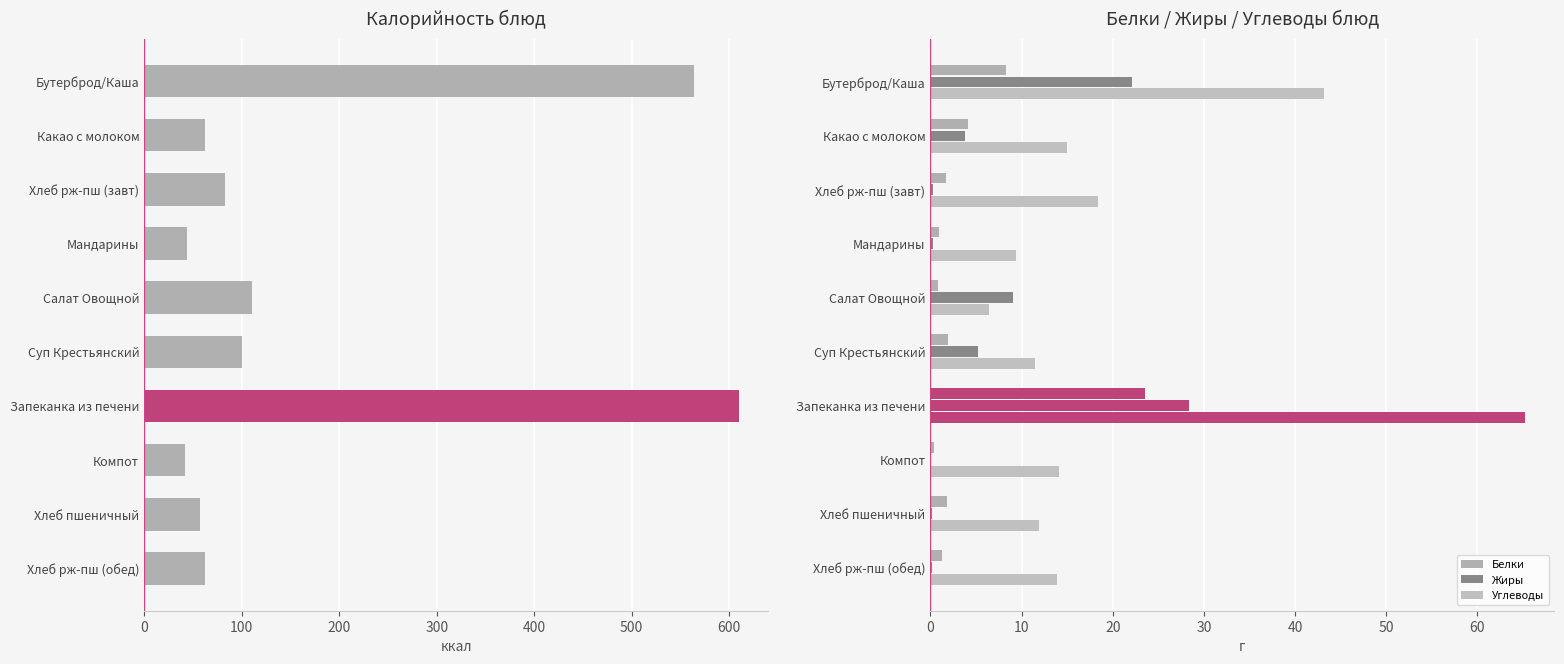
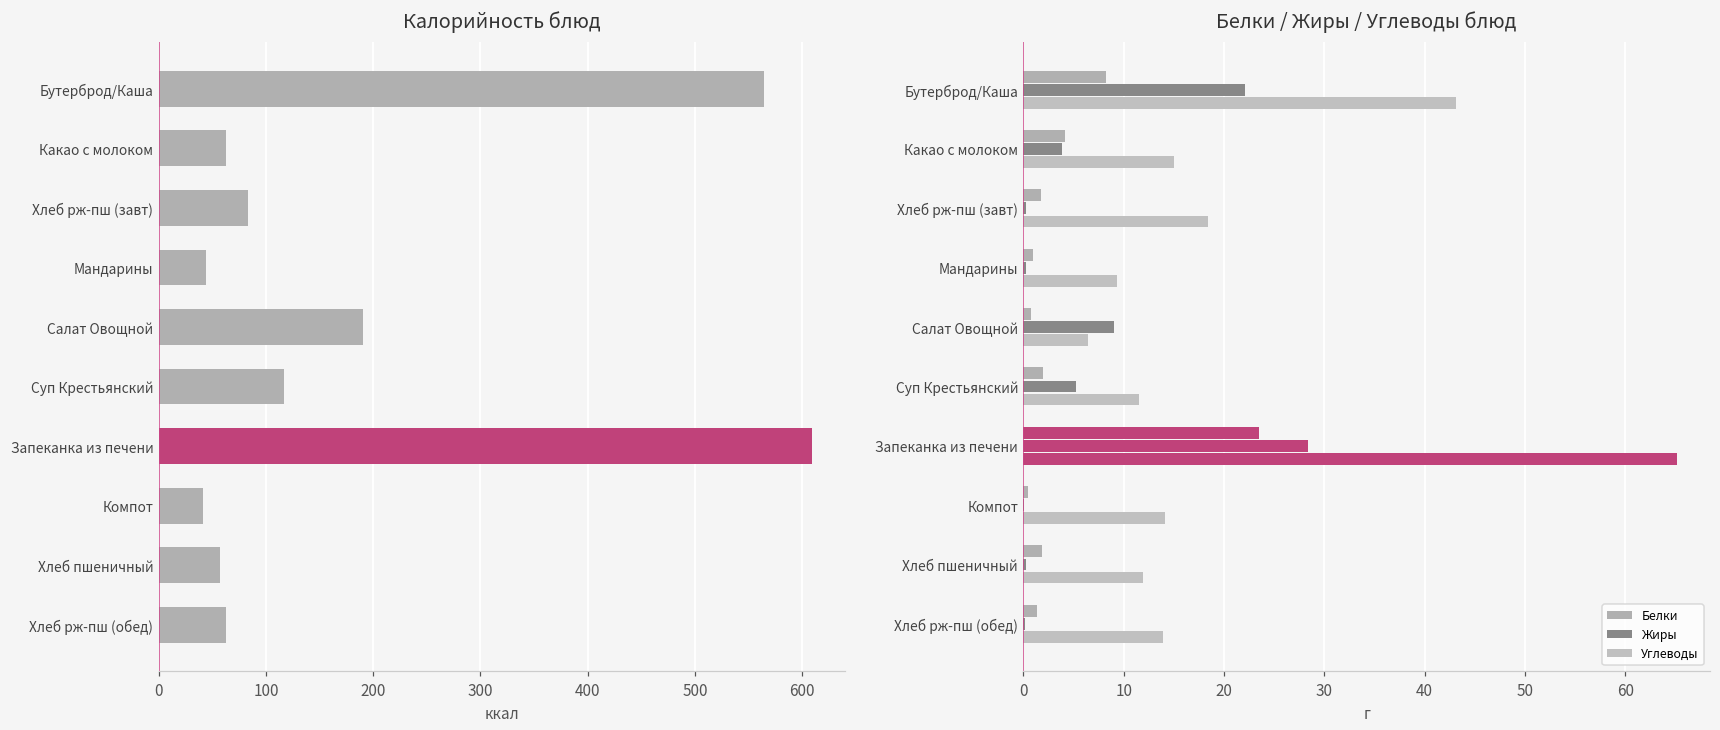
Калорийность блюд, Салат Овощной: 110 -> 190
Калорийность блюд, Суп Крестьянский: 100 -> 120
